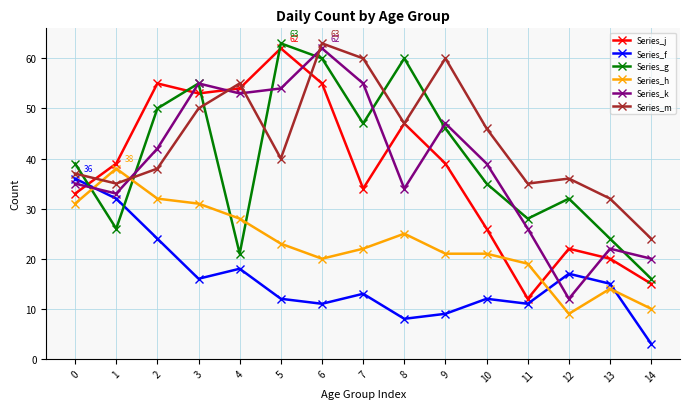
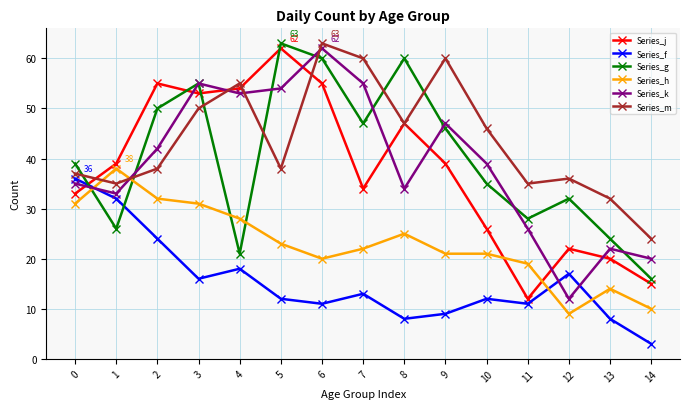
Series_m, 5: 40 -> 38
Series_f, 13: 15 -> 8
